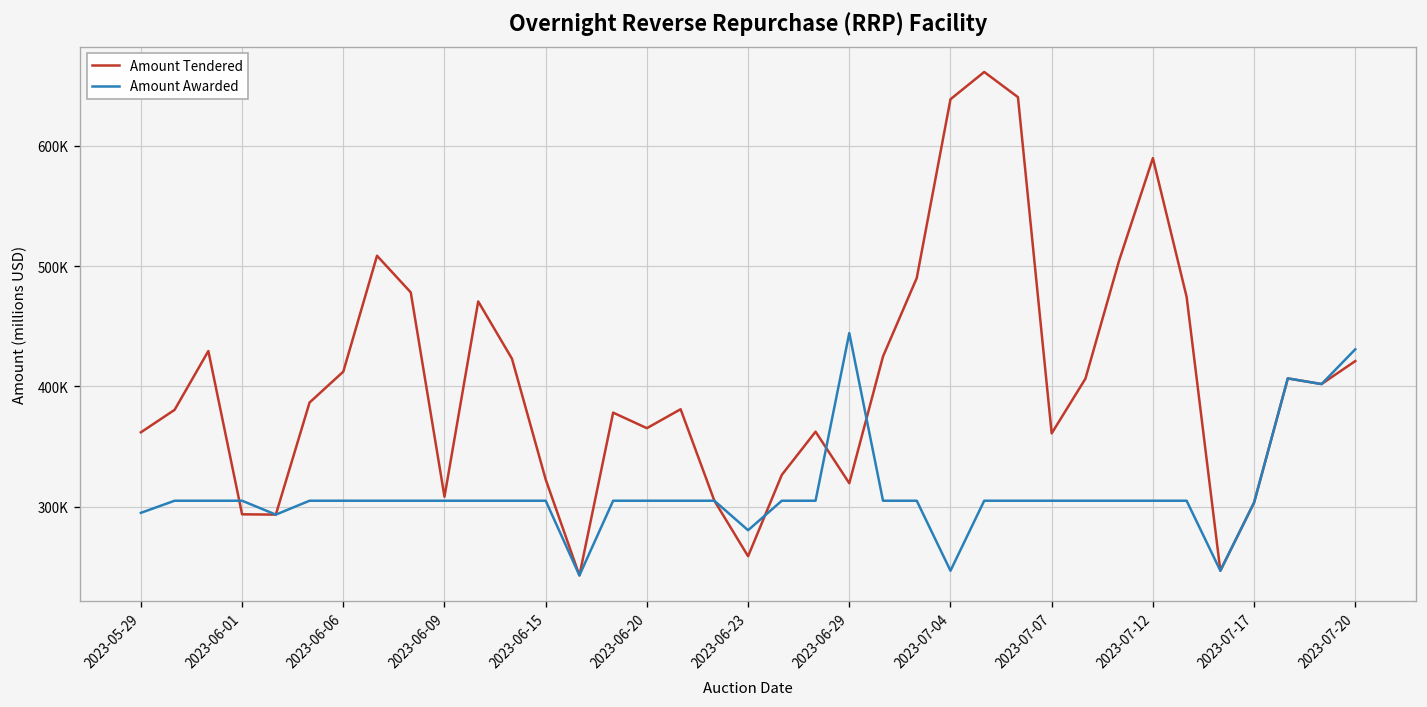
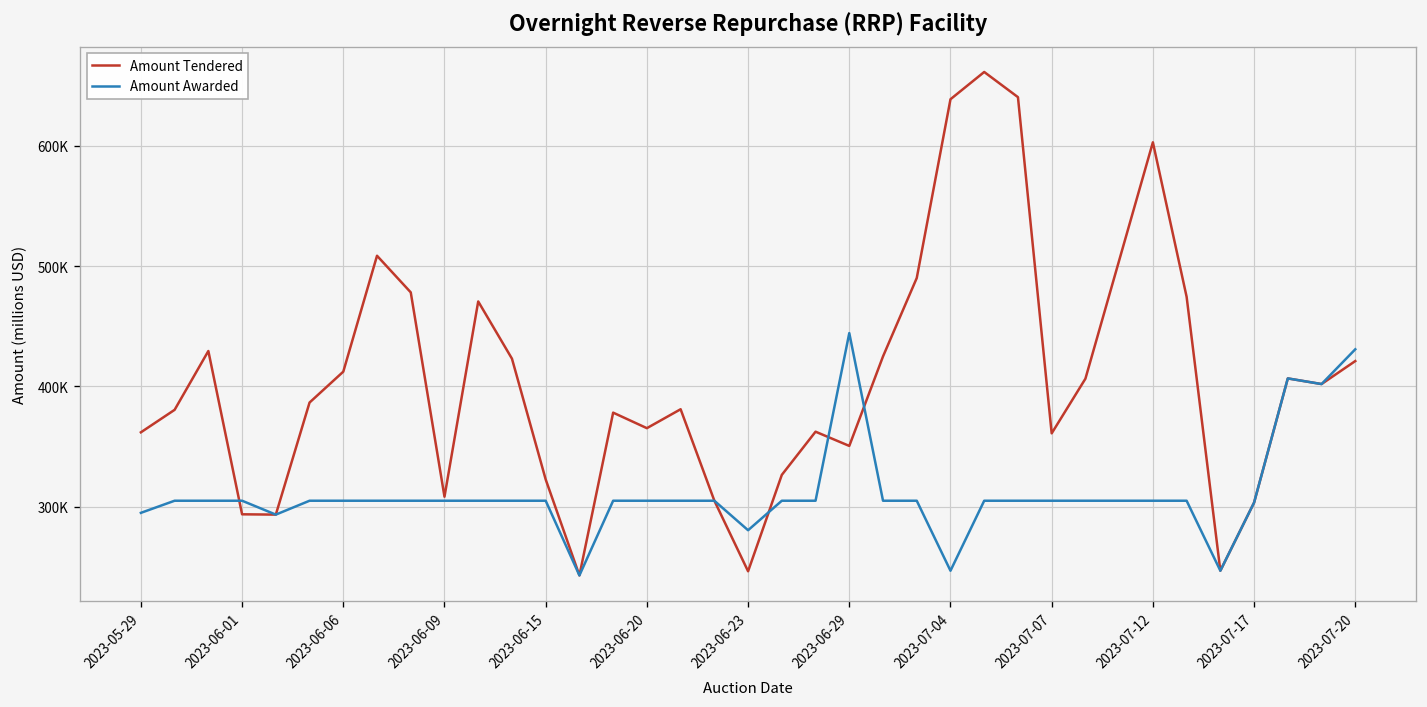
Amount Tendered, 2023-06-23: 259000 -> 246000
Amount Tendered, 2023-06-29: 320000 -> 351000
Amount Tendered, 2023-07-12: 590000 -> 603000
